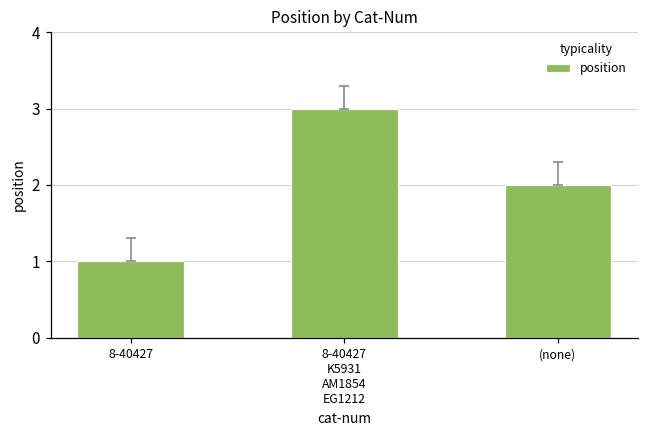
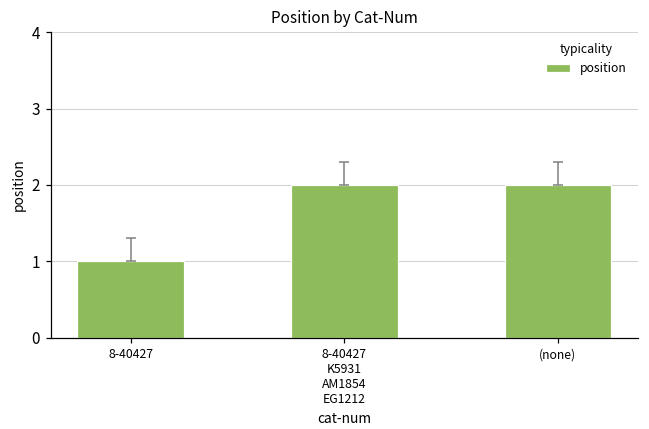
position, 8-40427 K5931 AM1854 EG1212: 3 -> 2
